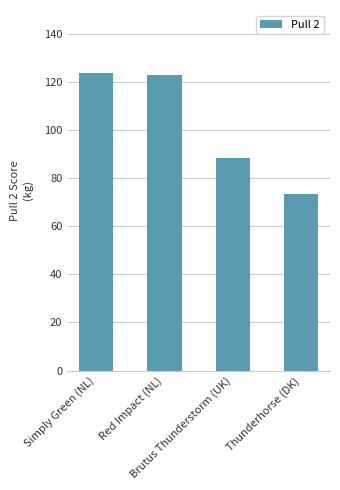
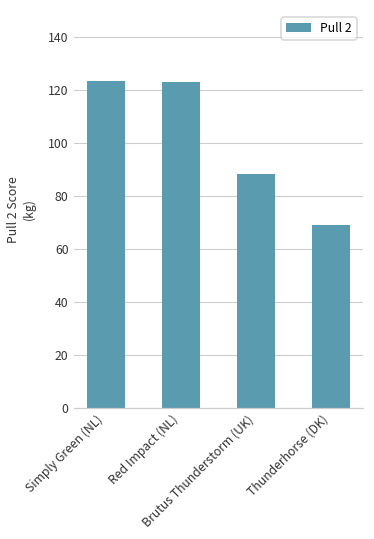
Thunderhorse (DK): 73 -> 69
